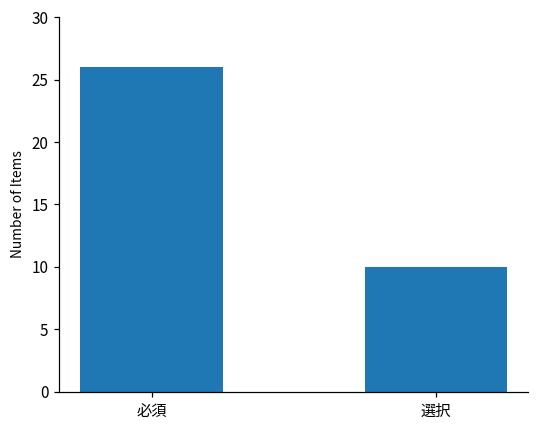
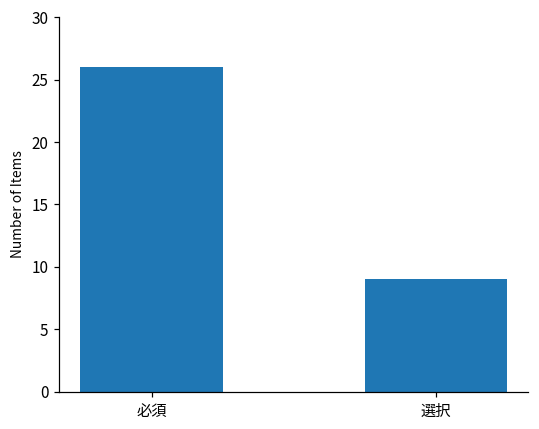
選択: 10 -> 9
